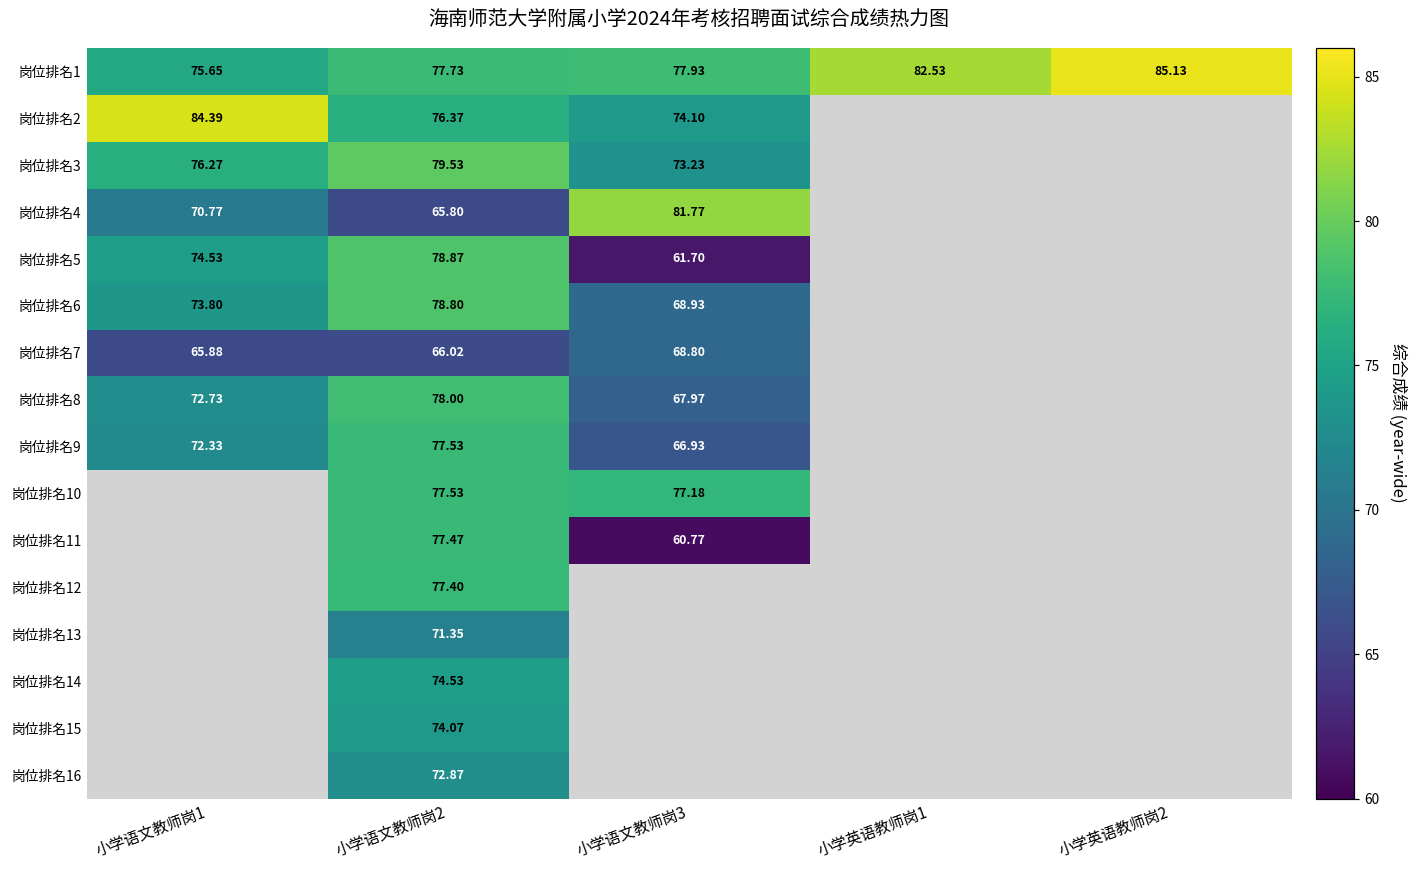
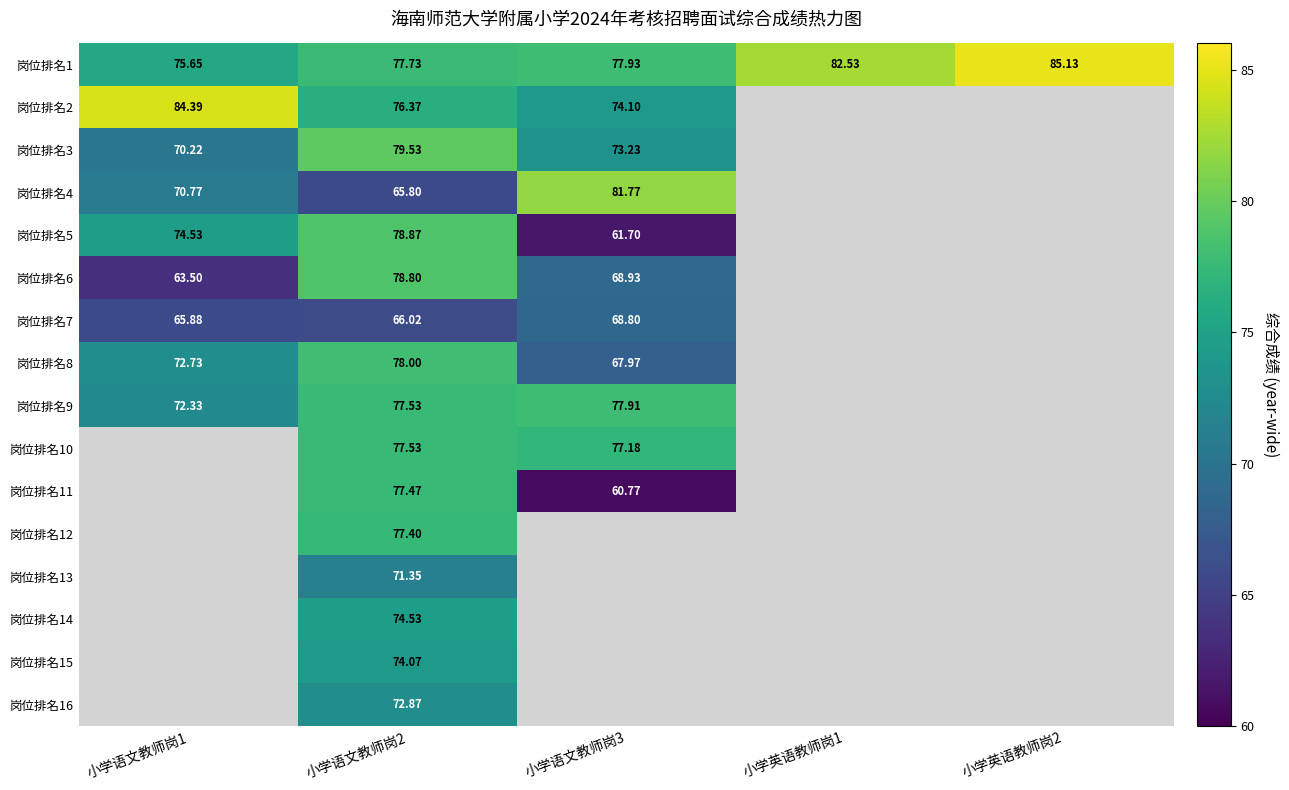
岗位排名3, 小学语文教师岗1: 76.27 -> 70.22
岗位排名6, 小学语文教师岗1: 73.80 -> 63.50
岗位排名9, 小学语文教师岗3: 66.93 -> 77.91
